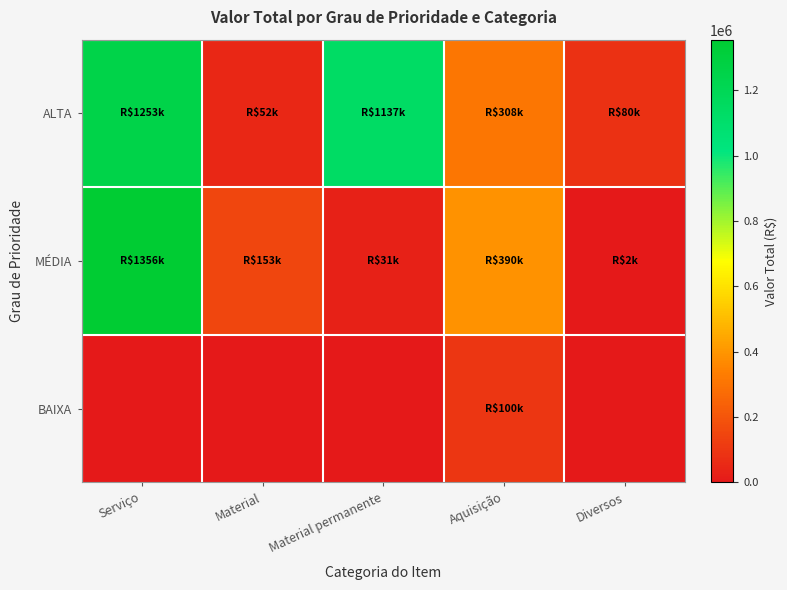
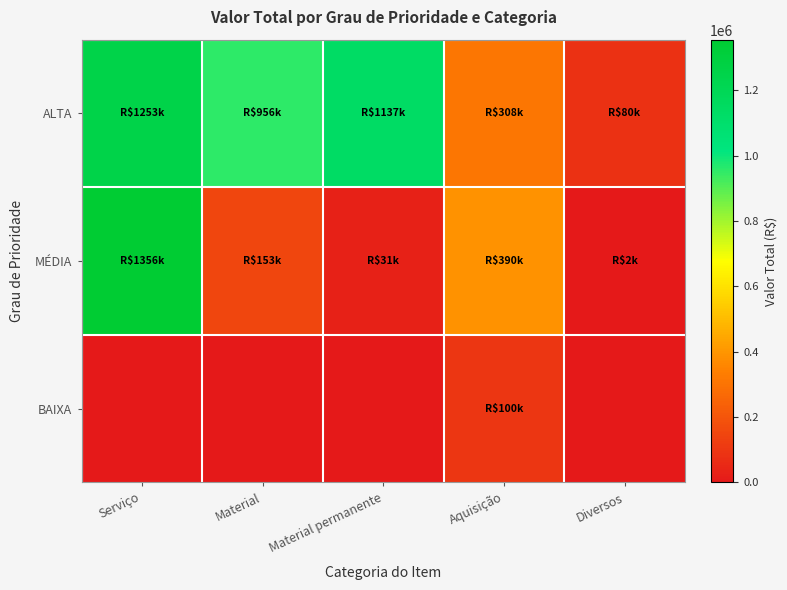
ALTA, Material: $52k -> $956k
